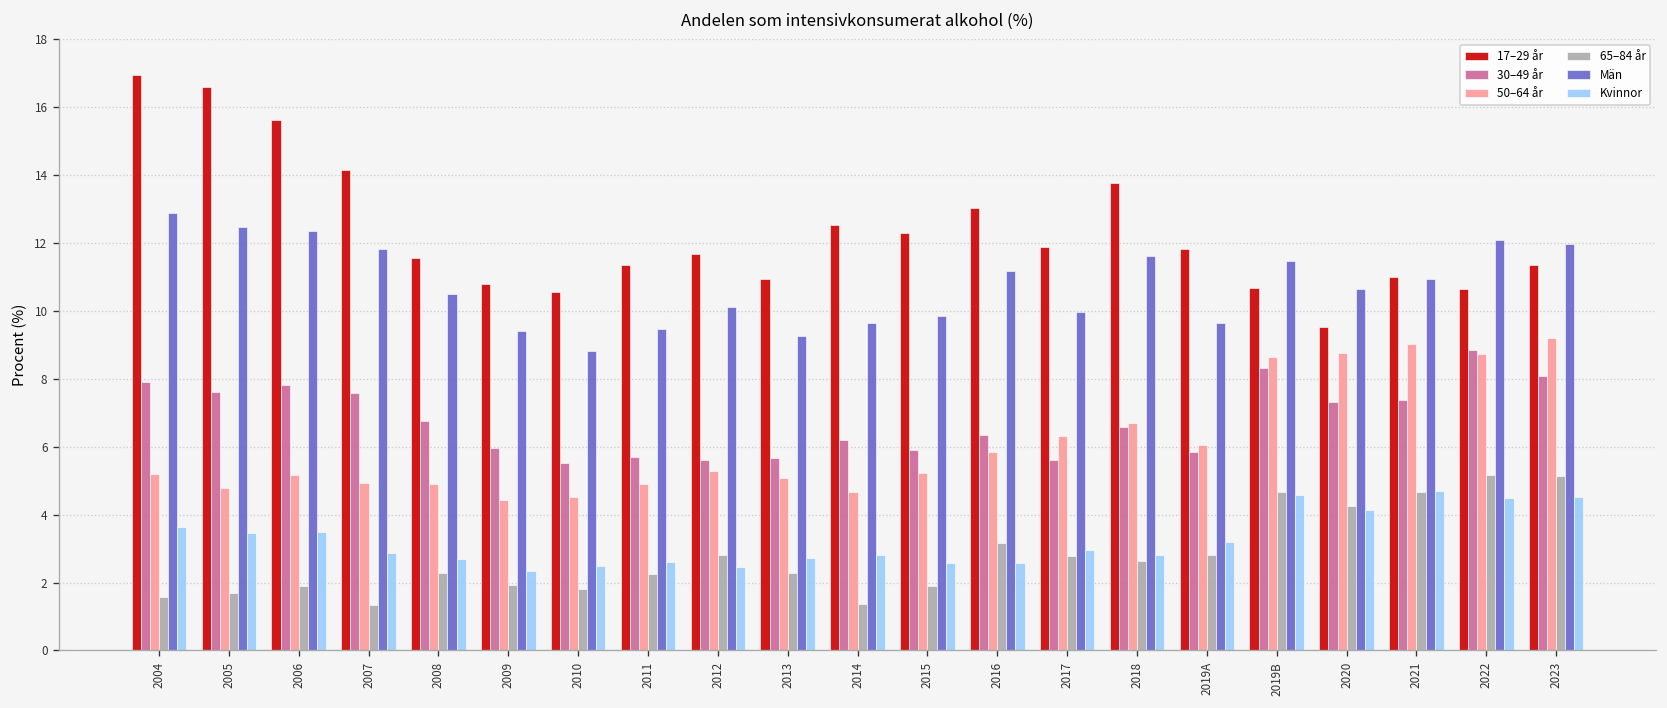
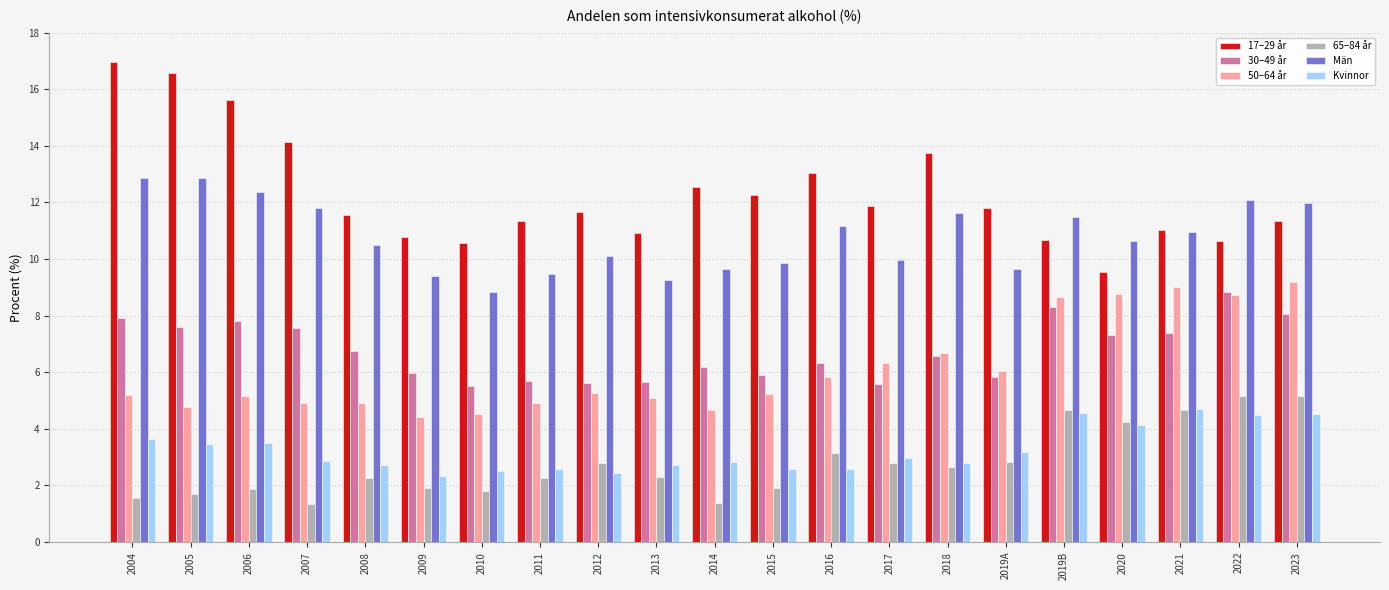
Män, 2005: 12.5 -> 12.9
